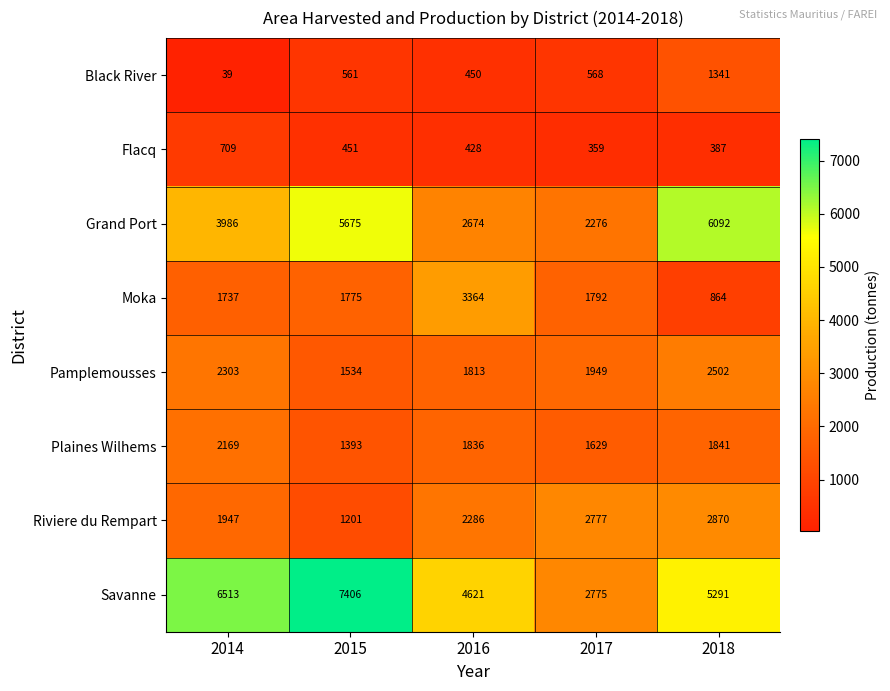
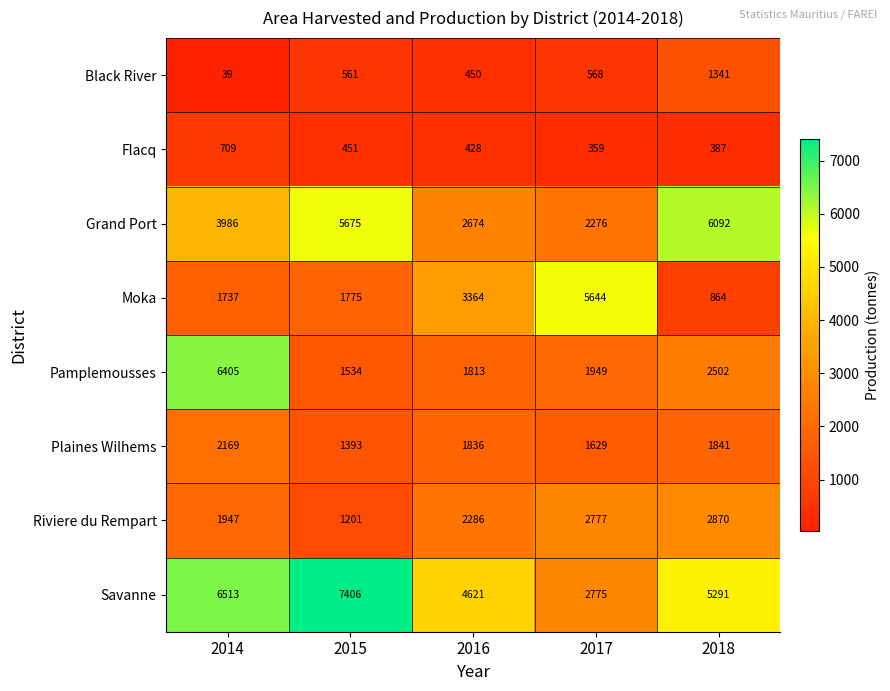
Moka, 2017: 1792 -> 5644
Pamplemousses, 2014: 2303 -> 6405
